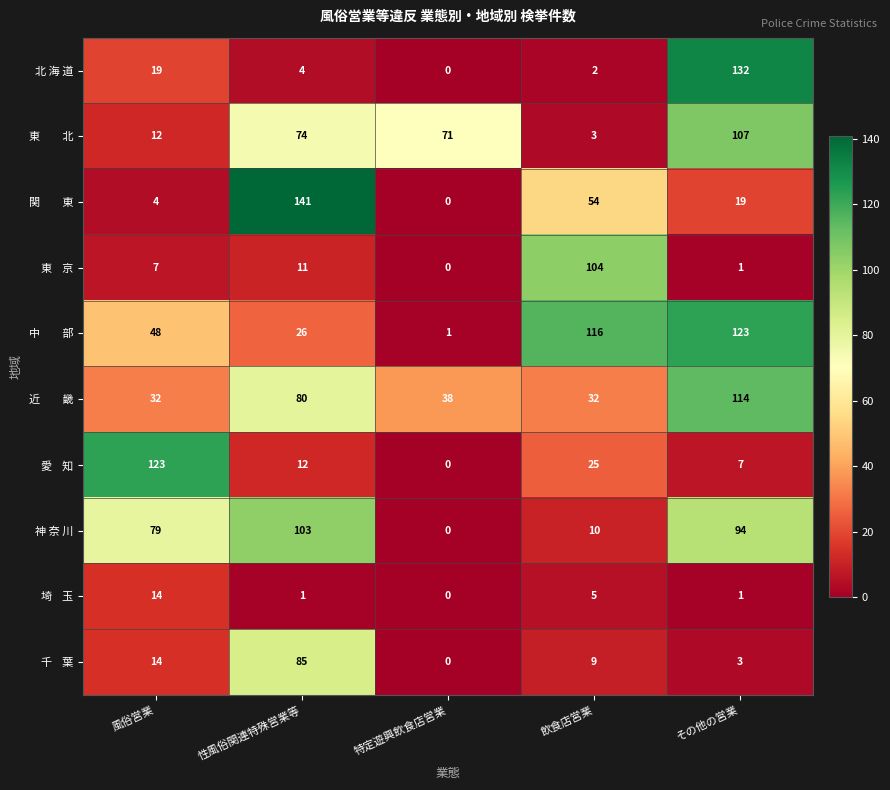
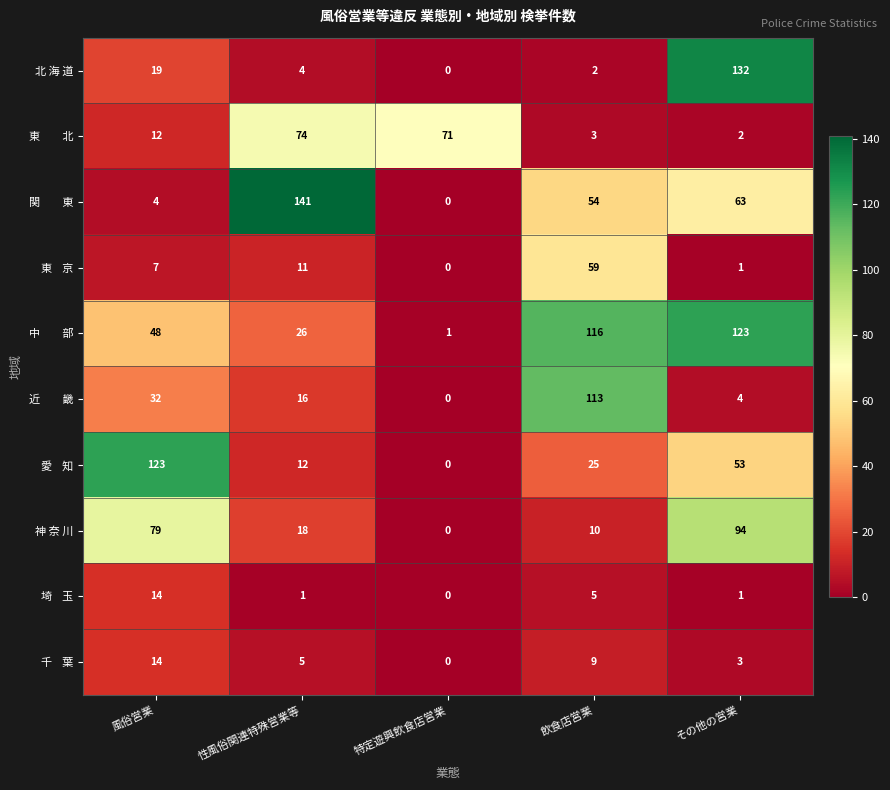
東 北, その他の営業: 107 -> 2
関 東, その他の営業: 19 -> 63
東 京, 飲食店営業: 104 -> 59
近 畿, 性風俗関連特殊営業等: 80 -> 16
近 畿, 特定遊興飲食店営業: 38 -> 0
近 畿, 飲食店営業: 32 -> 113
近 畿, その他の営業: 114 -> 4
愛 知, その他の営業: 7 -> 53
神 奈 川, 性風俗関連特殊営業等: 103 -> 18
千 葉, 性風俗関連特殊営業等: 85 -> 5
